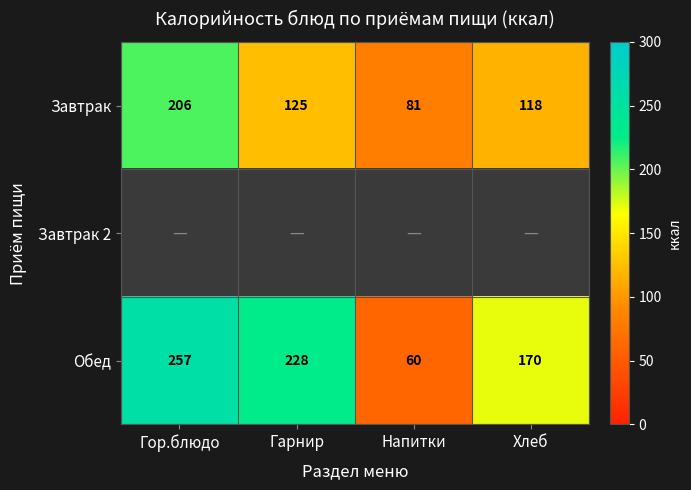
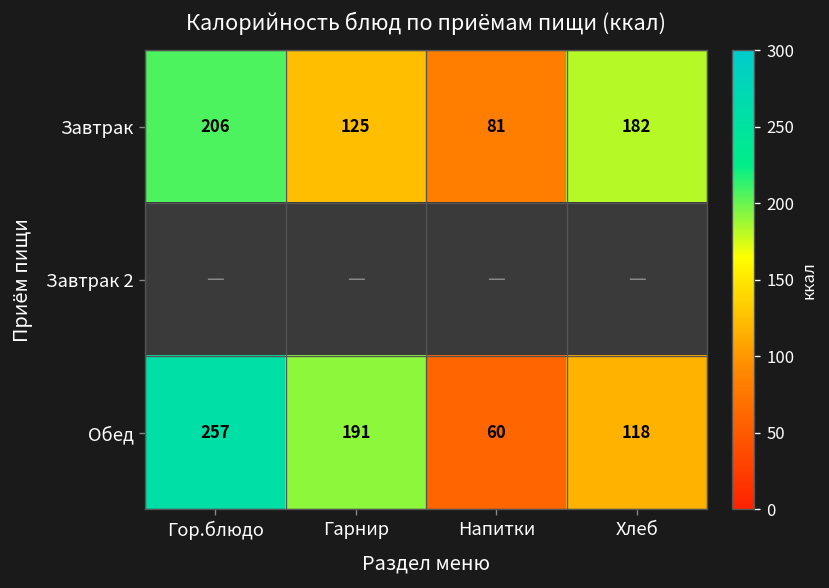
Завтрак, Хлеб: 118 -> 182
Обед, Гарнир: 228 -> 191
Обед, Хлеб: 170 -> 118
